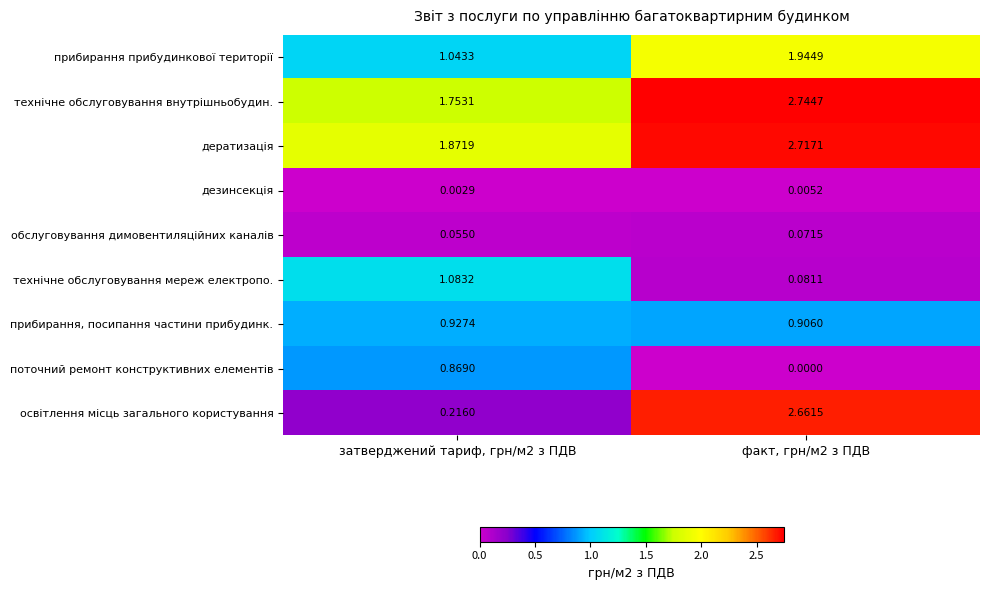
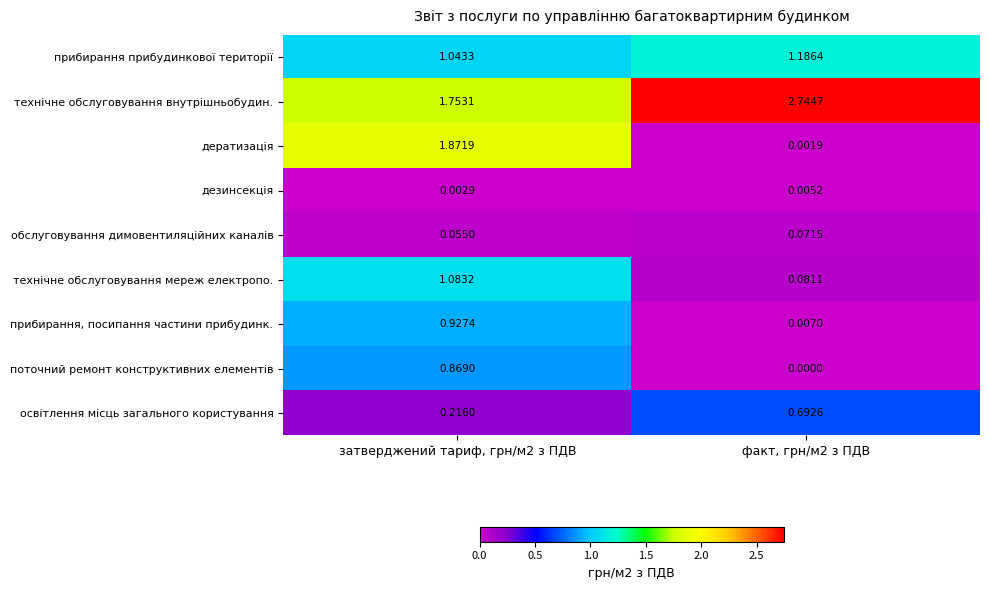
прибирання прибудинкової території, факт, грн/м2 з ПДВ: 1.9449 -> 1.1864
дератизація, факт, грн/м2 з ПДВ: 2.7171 -> 0.0019
прибирання, посипання частини прибудинк., факт, грн/м2 з ПДВ: 0.9060 -> 0.0070
освітлення місць загального користування, факт, грн/м2 з ПДВ: 2.6615 -> 0.6926
